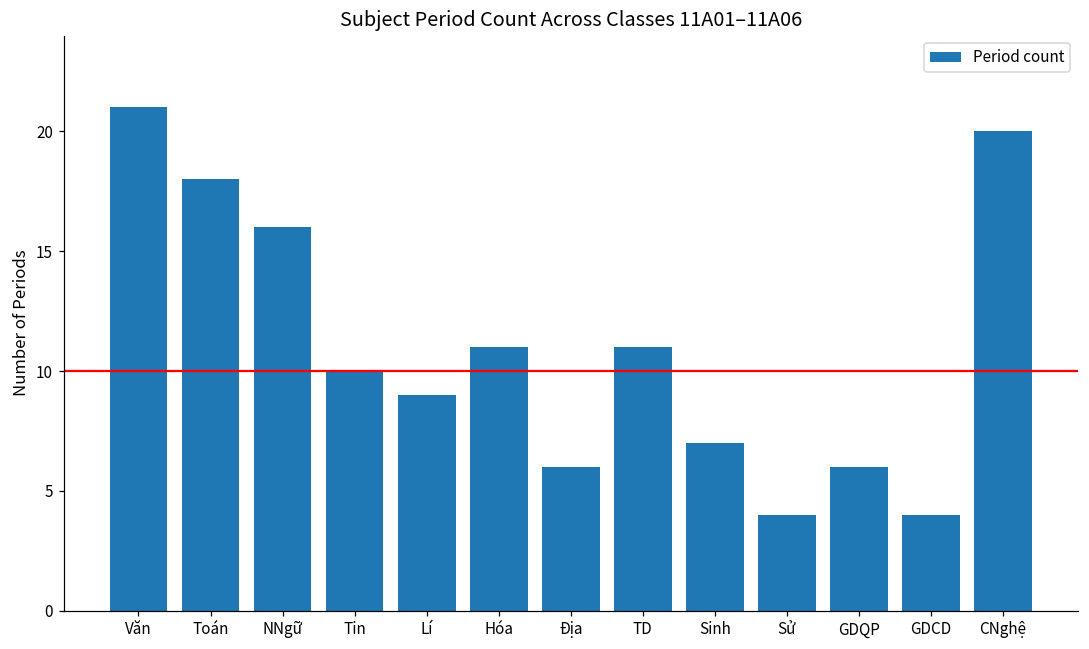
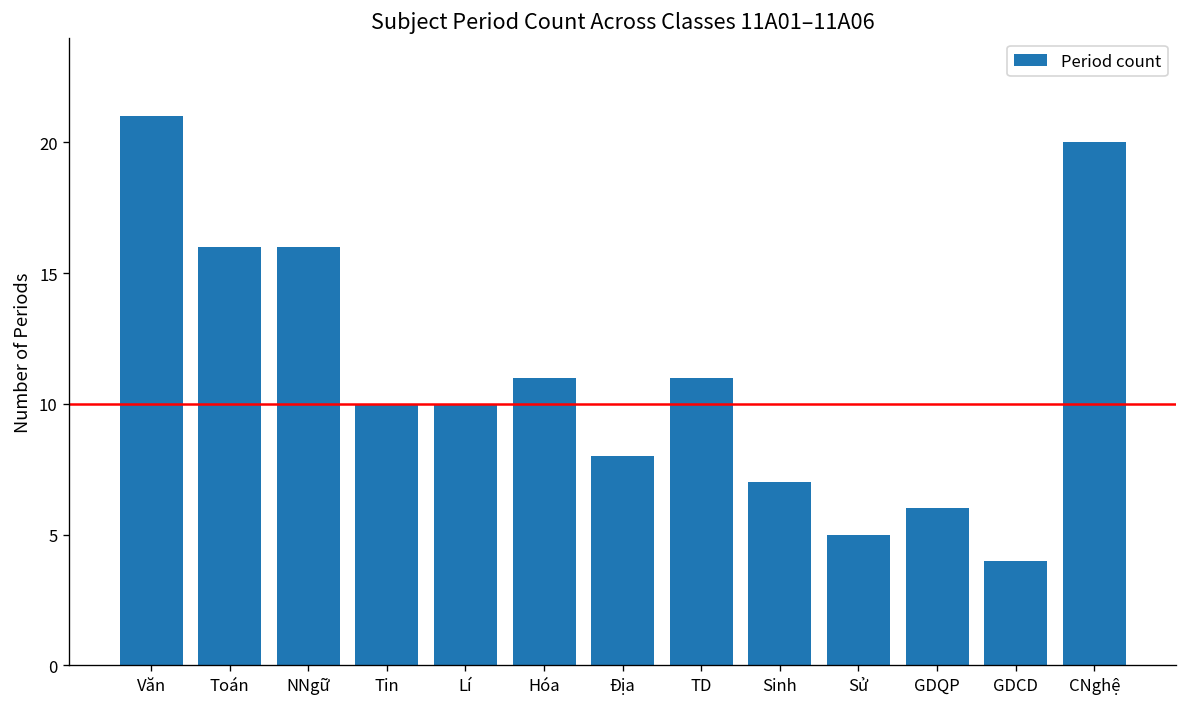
Toán: 18 -> 16
Lí: 9 -> 10
Địa: 6 -> 8
Sử: 4 -> 5
